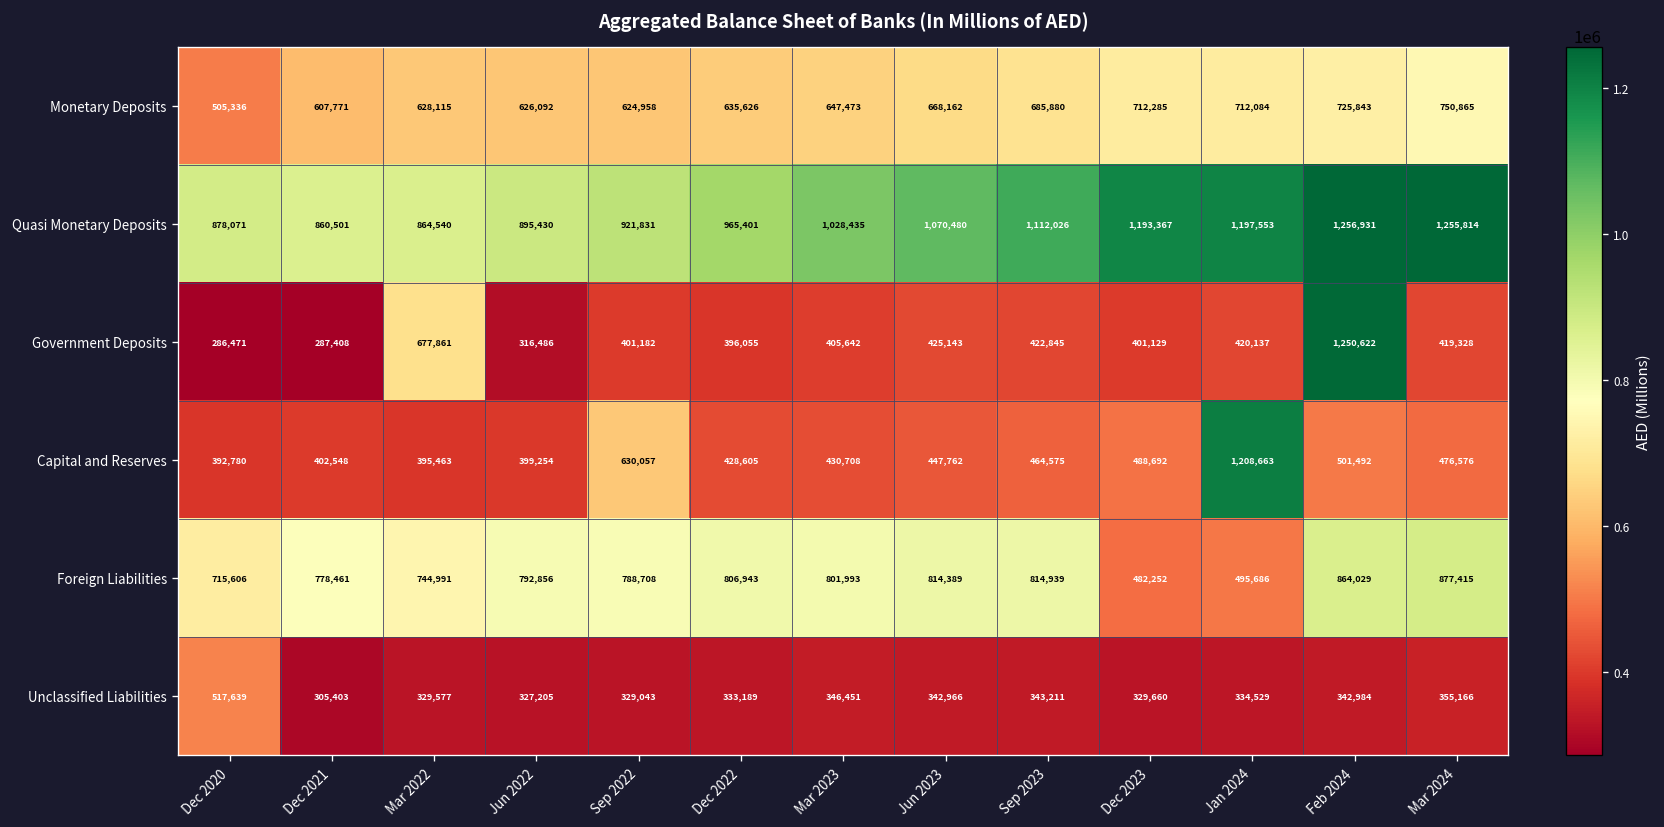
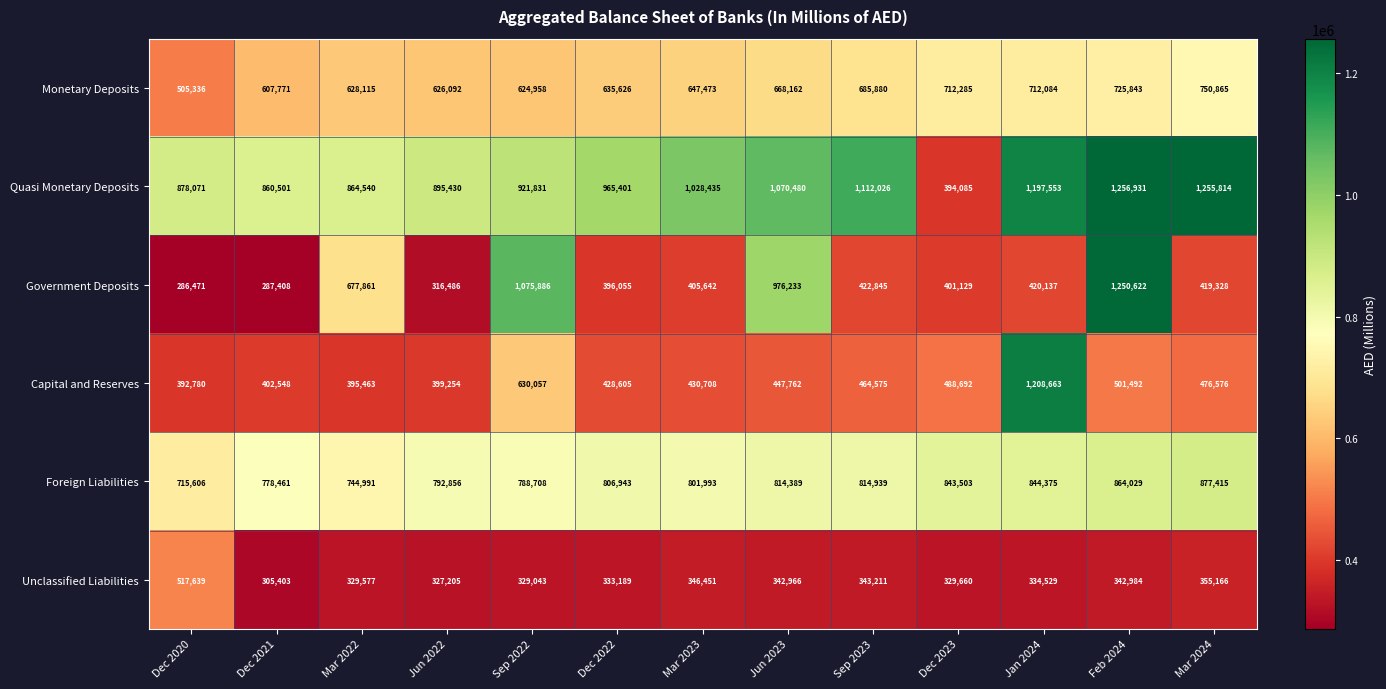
Quasi Monetary Deposits, Dec 2023: 1,193,367 -> 394,085
Government Deposits, Sep 2022: 401,182 -> 1,075,886
Government Deposits, Jun 2023: 425,143 -> 976,233
Foreign Liabilities, Dec 2023: 482,252 -> 843,503
Foreign Liabilities, Jan 2024: 495,686 -> 844,375
